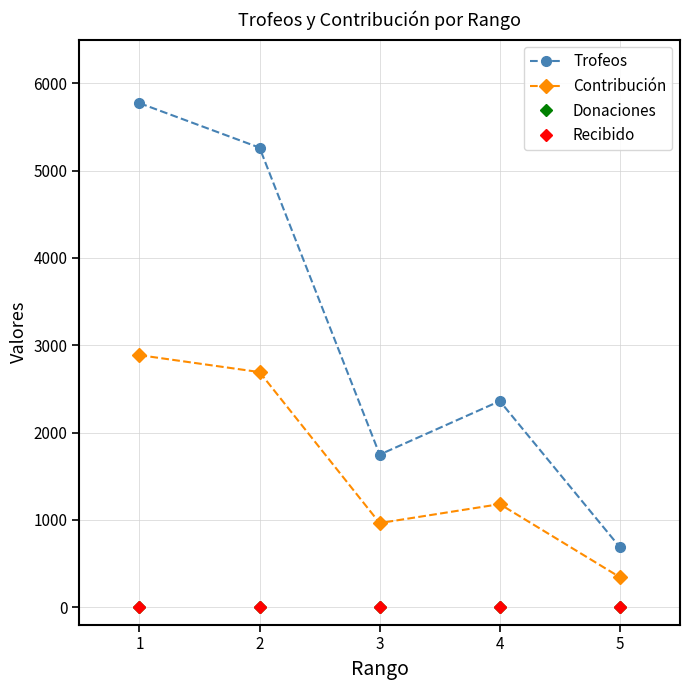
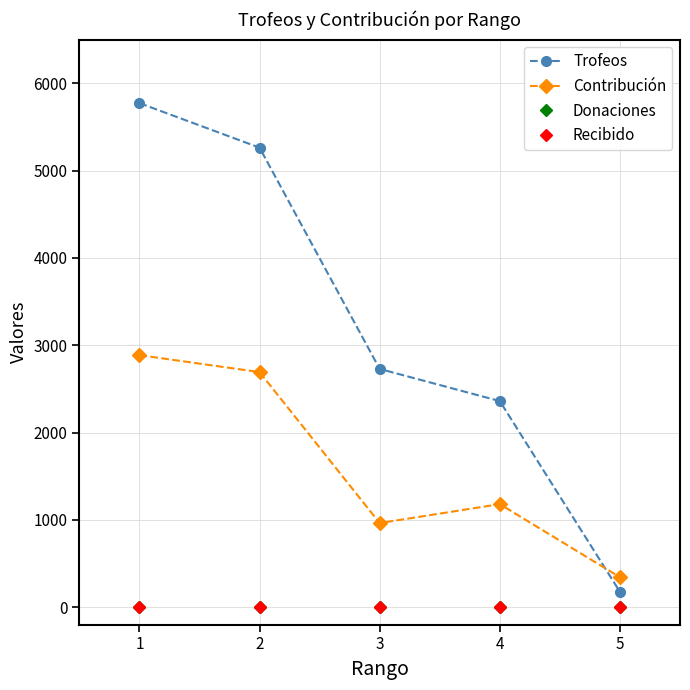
Trofeos, 3: 1700 -> 2700
Trofeos, 5: 700 -> 200
